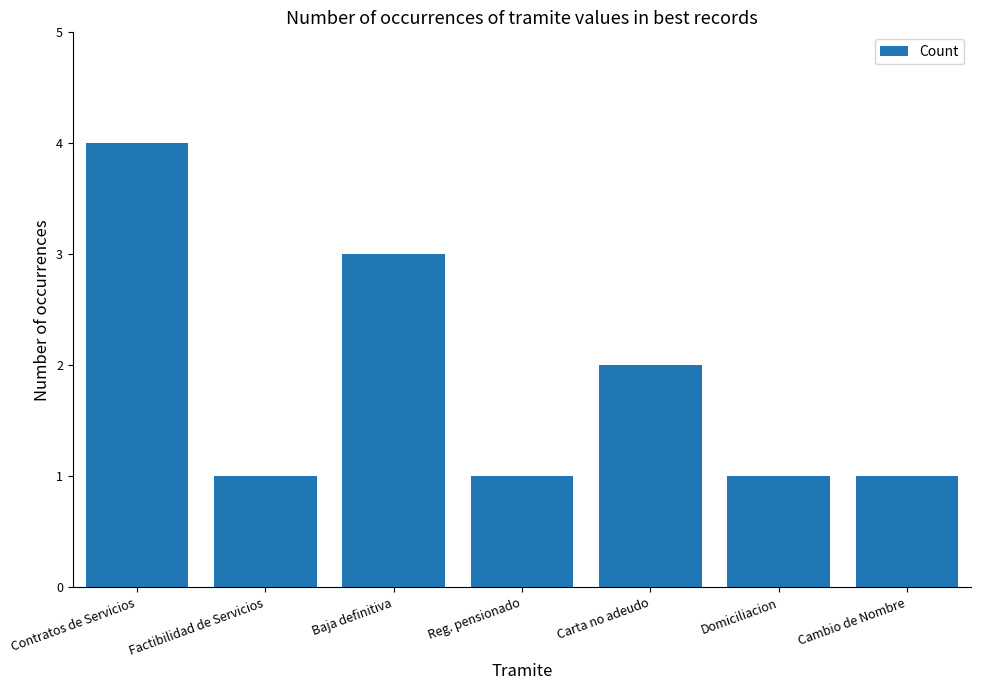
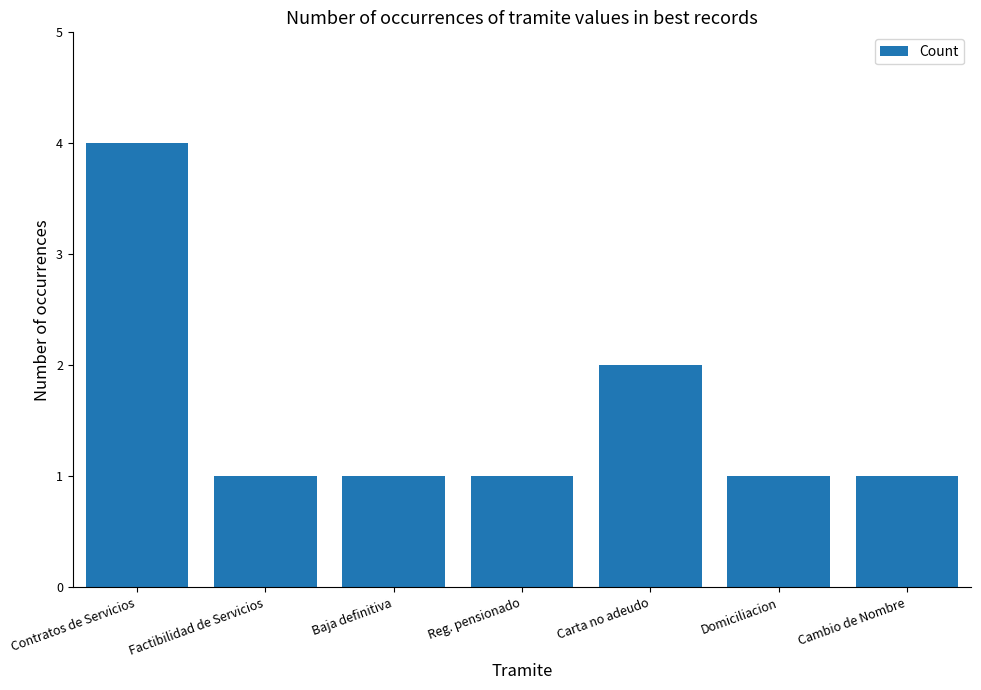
Baja definitiva: 3 -> 1
